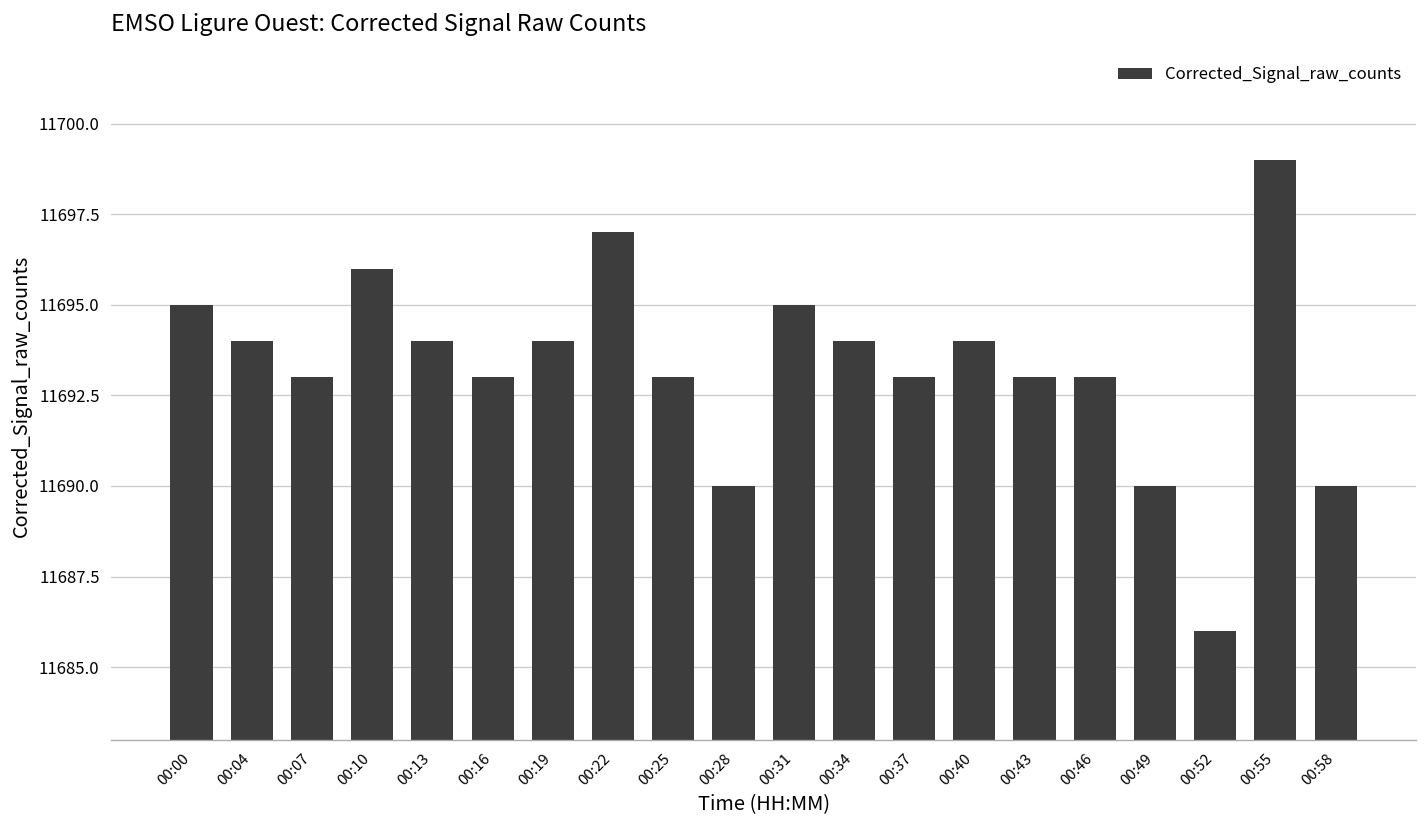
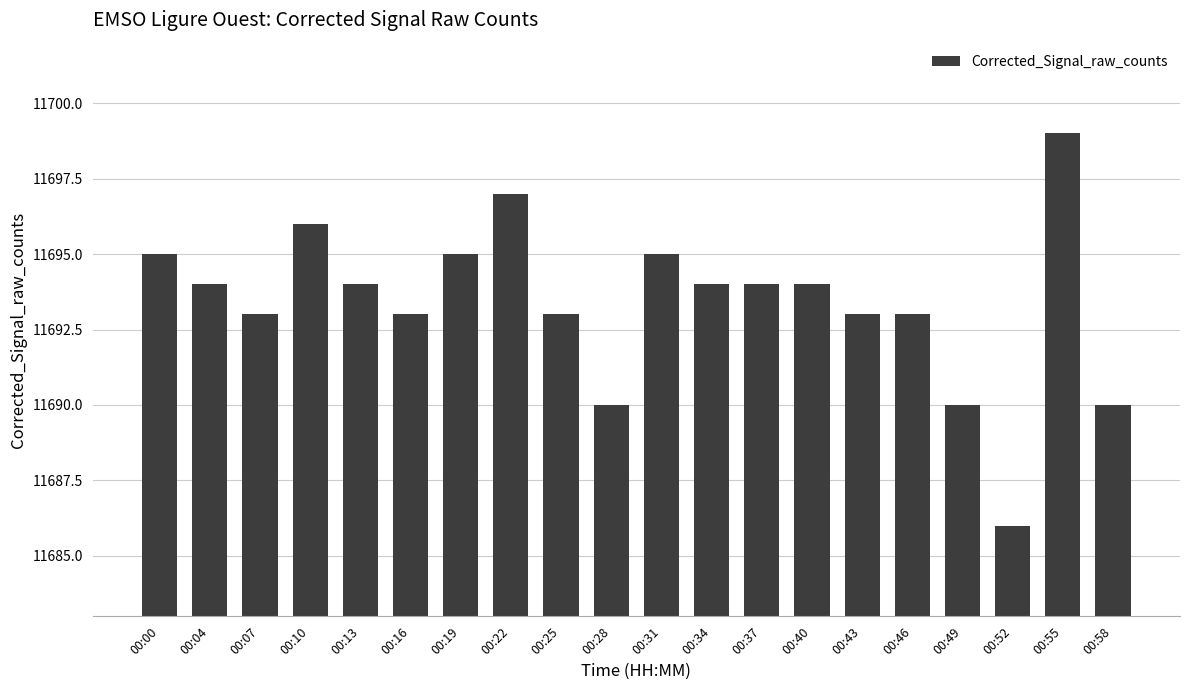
00:19: 11694 -> 11695
00:37: 11693 -> 11694
